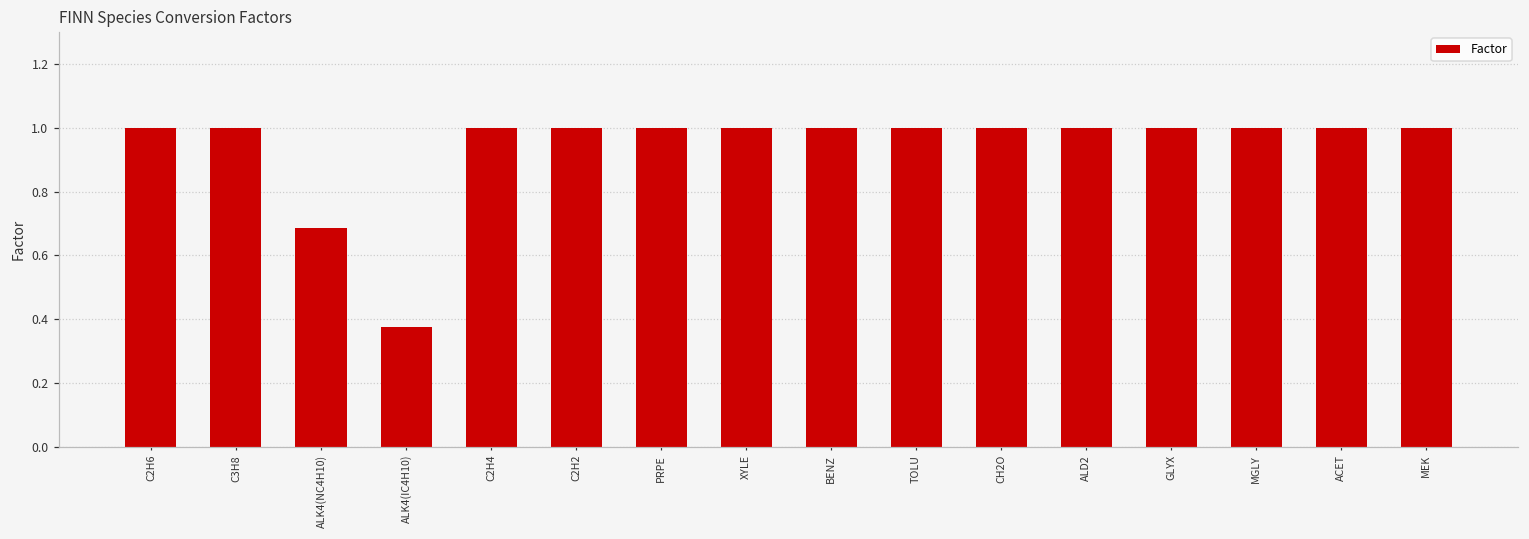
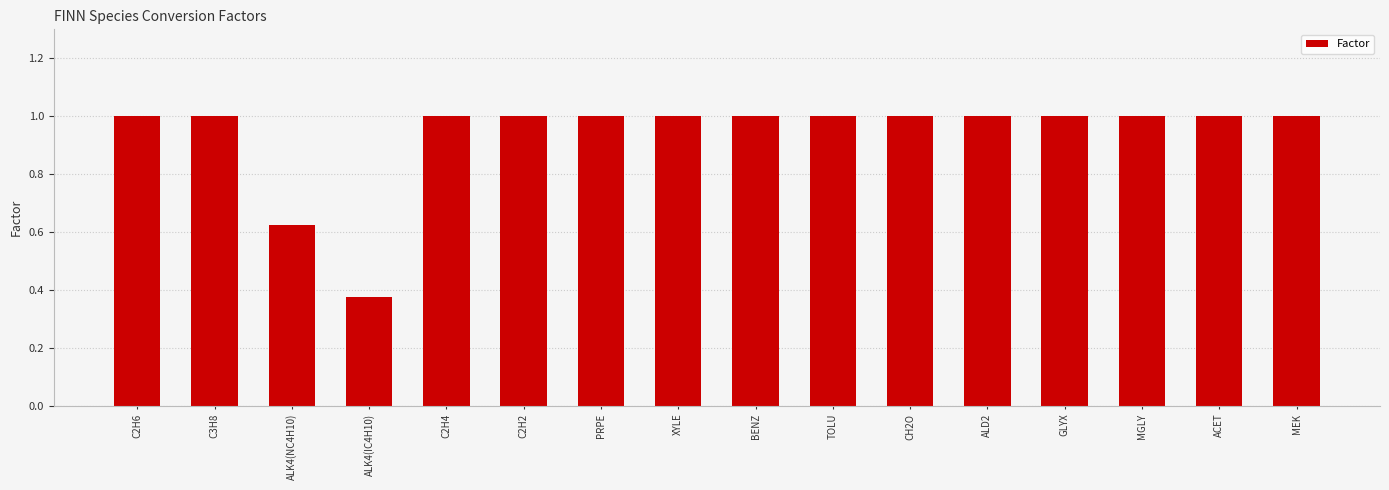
ALK4(NC4H10): 0.69 -> 0.63
